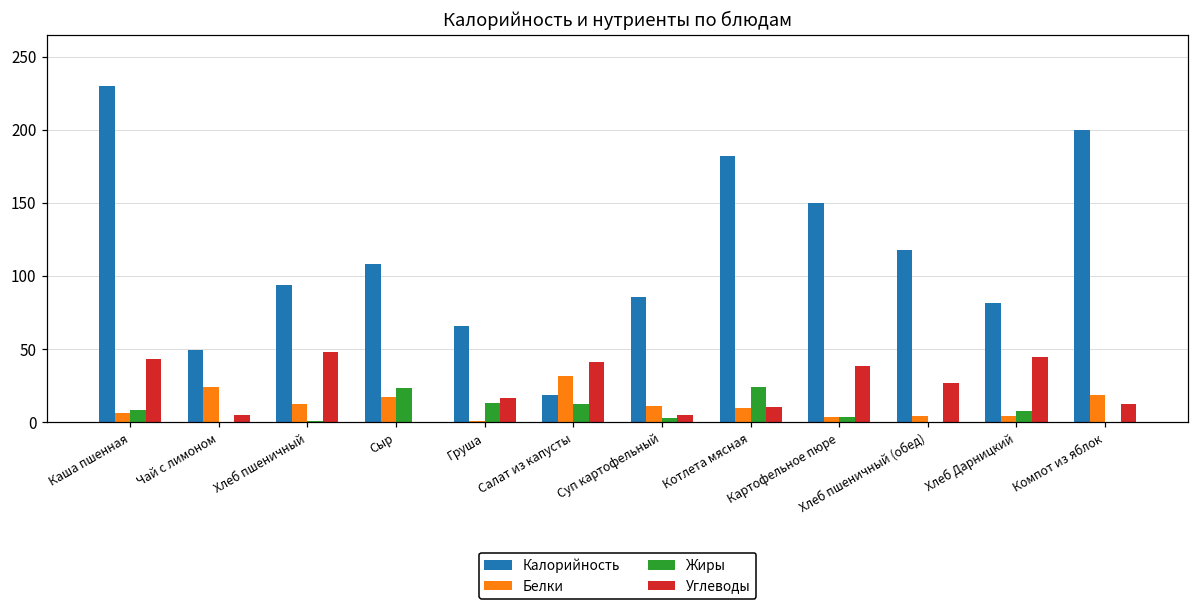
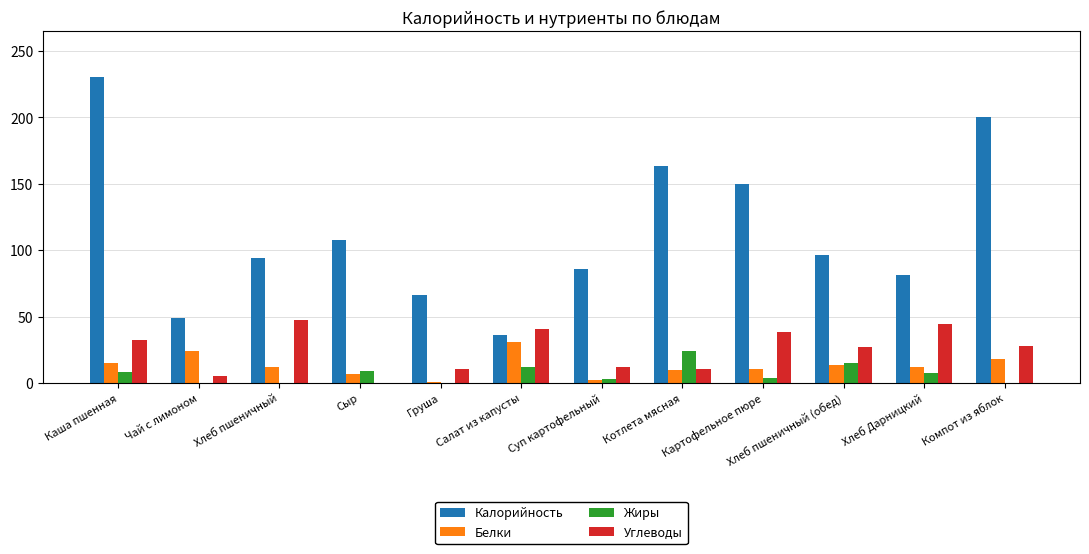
Белки, Каша пшенная: 6 -> 15
Углеводы, Каша пшенная: 43 -> 33
Белки, Сыр: 17 -> 7
Жиры, Сыр: 23 -> 9
Жиры, Груша: 13 -> 0
Углеводы, Груша: 17 -> 10
Калорийность, Салат из капусты: 18 -> 36
Белки, Суп картофельный: 11 -> 2
Углеводы, Суп картофельный: 5 -> 12
Калорийность, Котлета мясная: 182 -> 163
Белки, Картофельное пюре: 3 -> 11
Калорийность, Хлеб пшеничный (обед): 118 -> 96
Белки, Хлеб пшеничный (обед): 4 -> 14
Жиры, Хлеб пшеничный (обед): 0 -> 15
Белки, Хлеб Дарницкий: 4 -> 12
Углеводы, Компот из яблок: 12 -> 28
